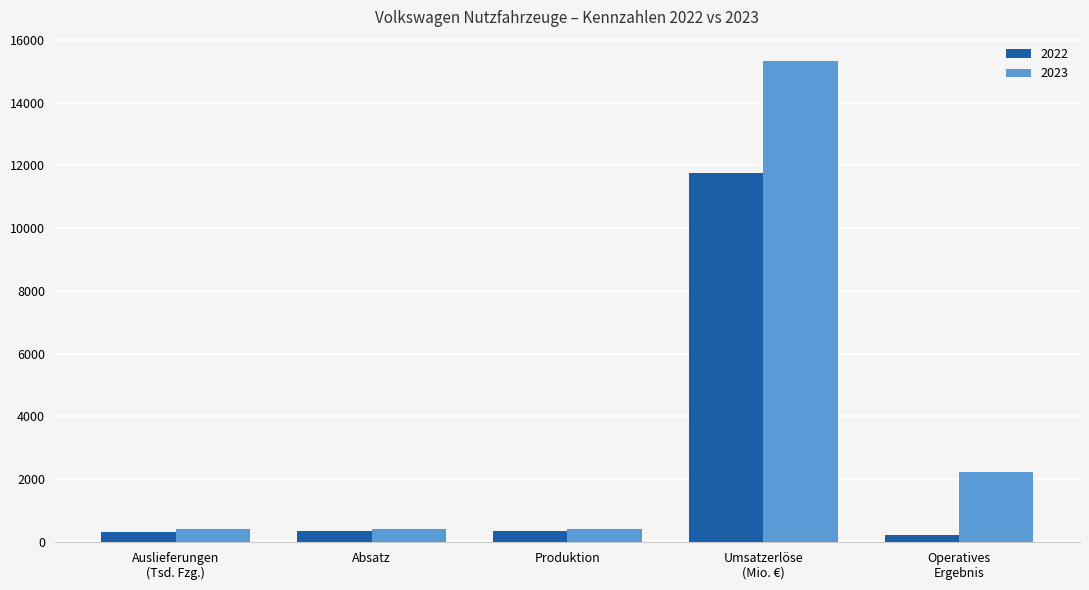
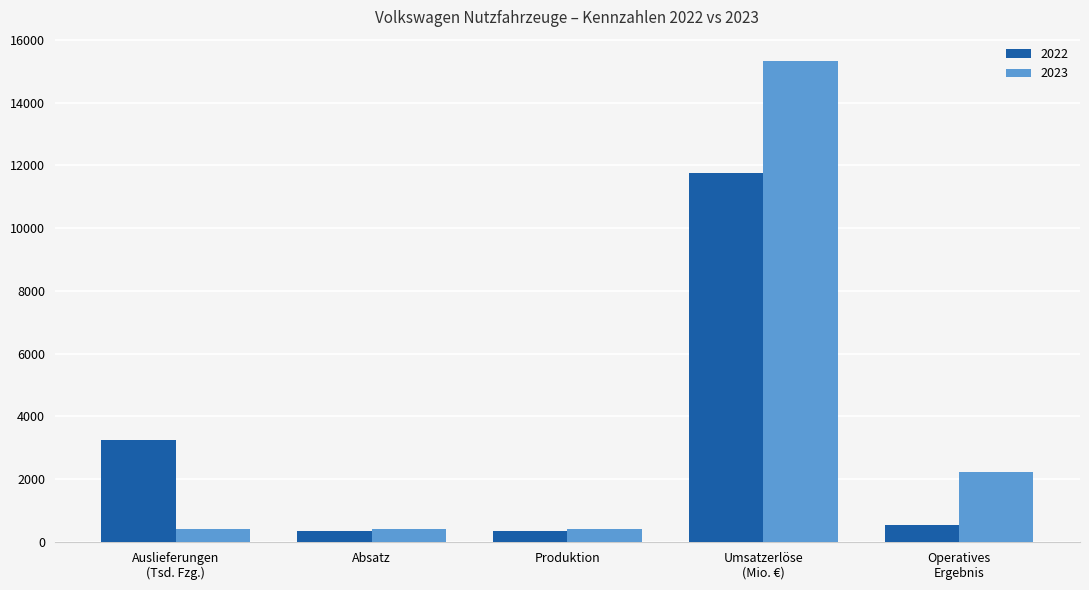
2022, Auslieferungen (Tsd. Fzg.): 300 -> 3200
2022, Operatives Ergebnis: 200 -> 500
